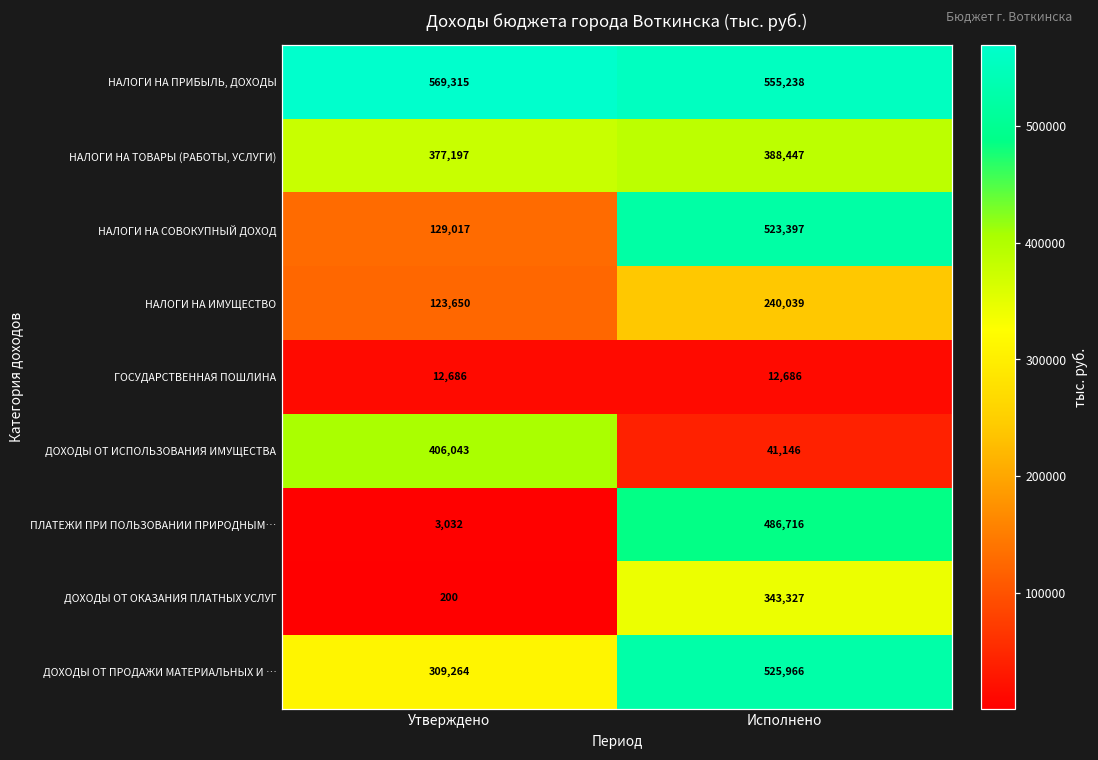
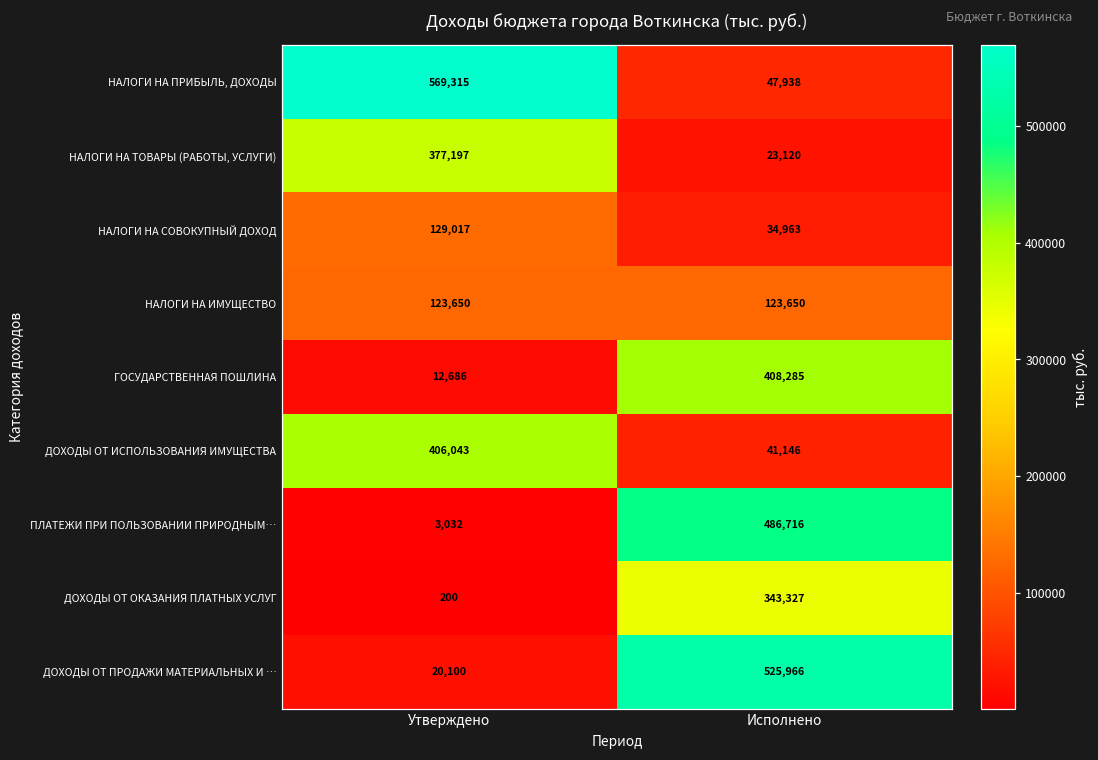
НАЛОГИ НА ПРИБЫЛЬ, ДОХОДЫ, Исполнено: 555,238 -> 47,938
НАЛОГИ НА ТОВАРЫ (РАБОТЫ, УСЛУГИ), Исполнено: 388,447 -> 23,120
НАЛОГИ НА СОВОКУПНЫЙ ДОХОД, Исполнено: 523,397 -> 34,963
НАЛОГИ НА ИМУЩЕСТВО, Исполнено: 240,039 -> 123,650
ГОСУДАРСТВЕННАЯ ПОШЛИНА, Исполнено: 12,686 -> 408,285
ДОХОДЫ ОТ ПРОДАЖИ МАТЕРИАЛЬНЫХ И …, Утверждено: 309,264 -> 20,100
